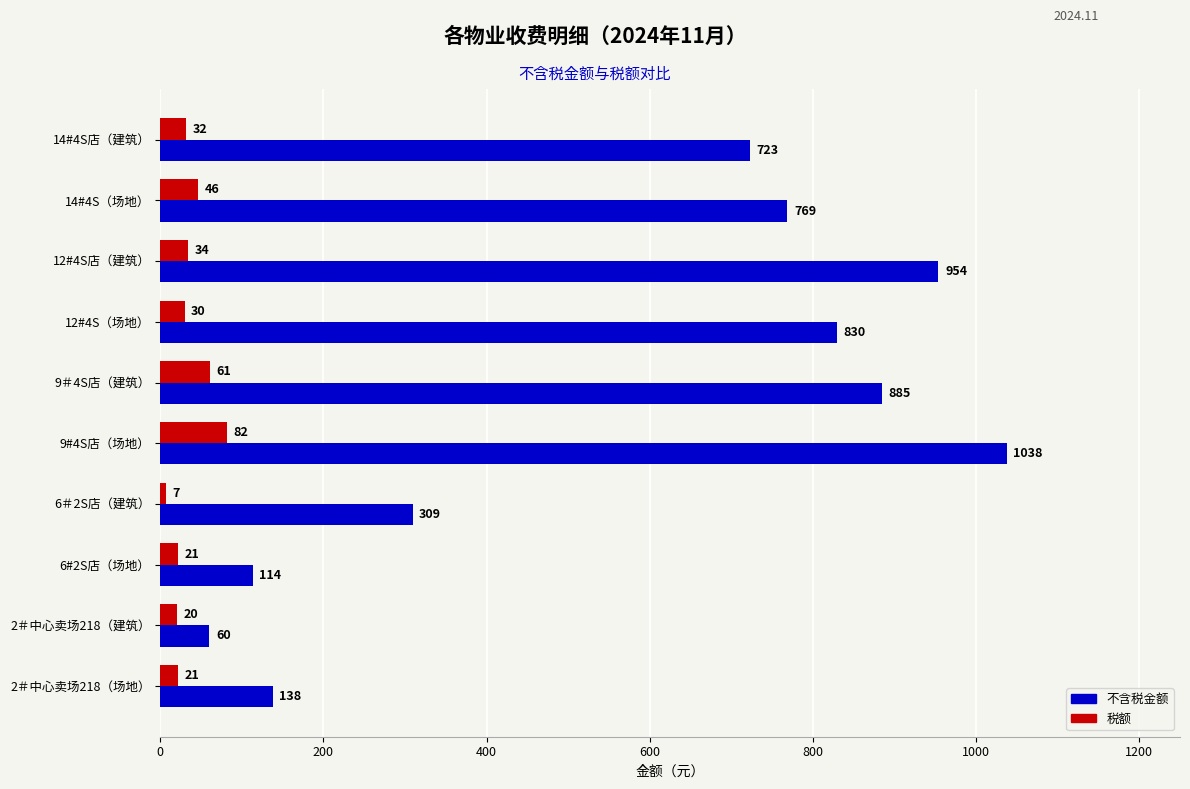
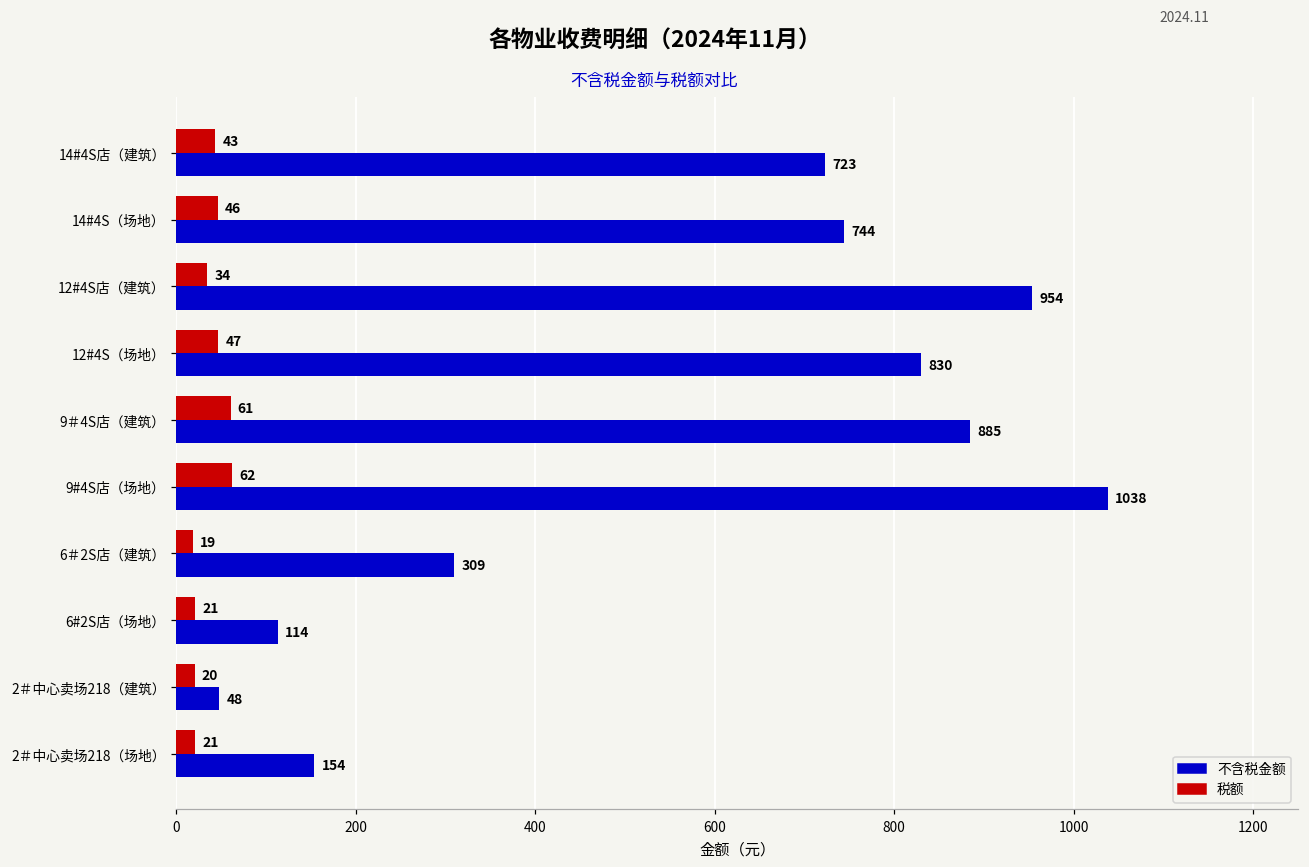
税额, 14#4S店（建筑）: 32 -> 43
不含税金额, 14#4S（场地）: 769 -> 744
税额, 12#4S（场地）: 30 -> 47
税额, 9#4S店（场地）: 82 -> 62
税额, 6＃2S店（建筑）: 7 -> 19
不含税金额, 2＃中心卖场218（建筑）: 60 -> 48
不含税金额, 2＃中心卖场218（场地）: 138 -> 154
